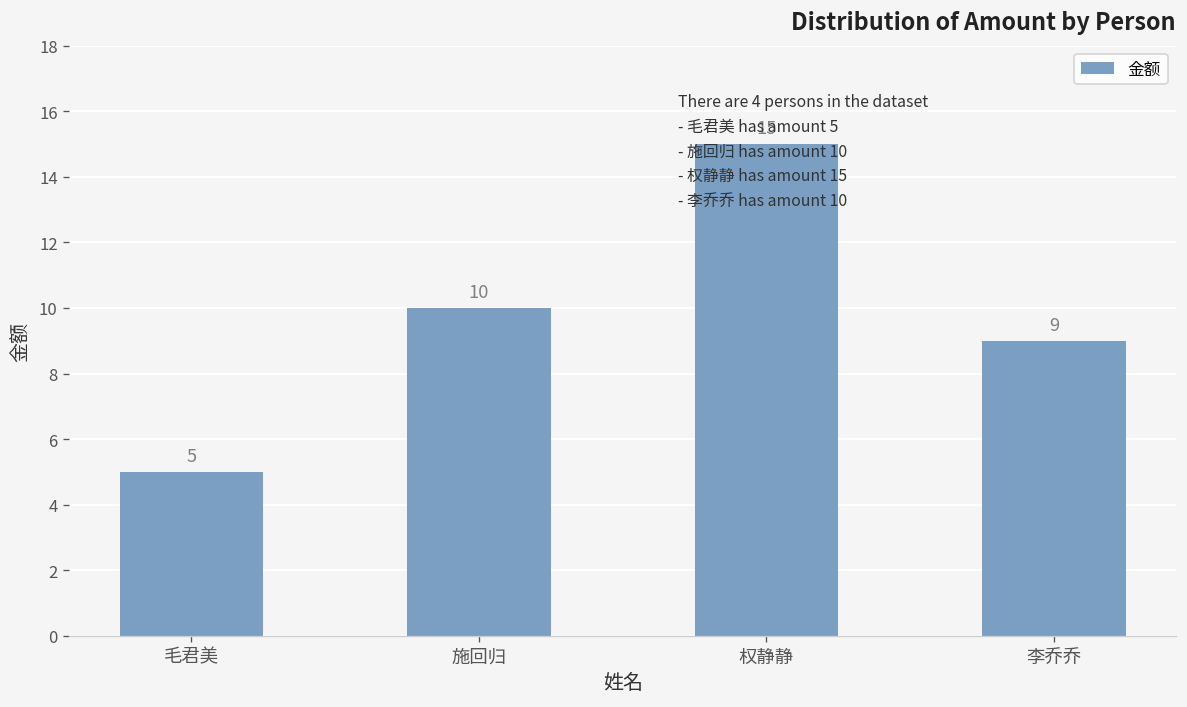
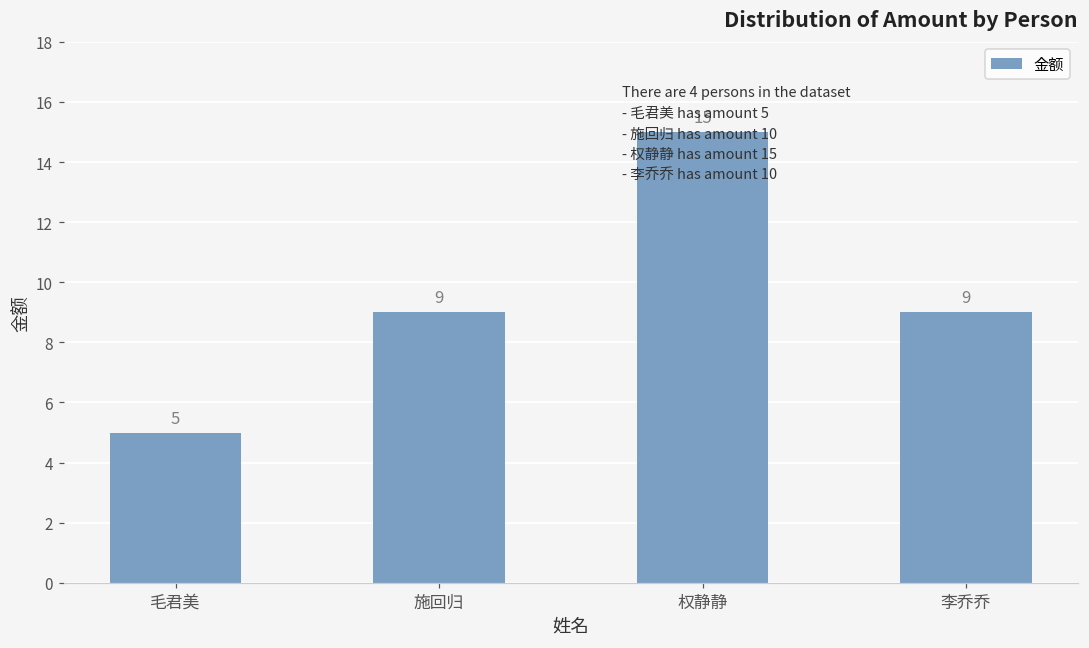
施回归: 10 -> 9
